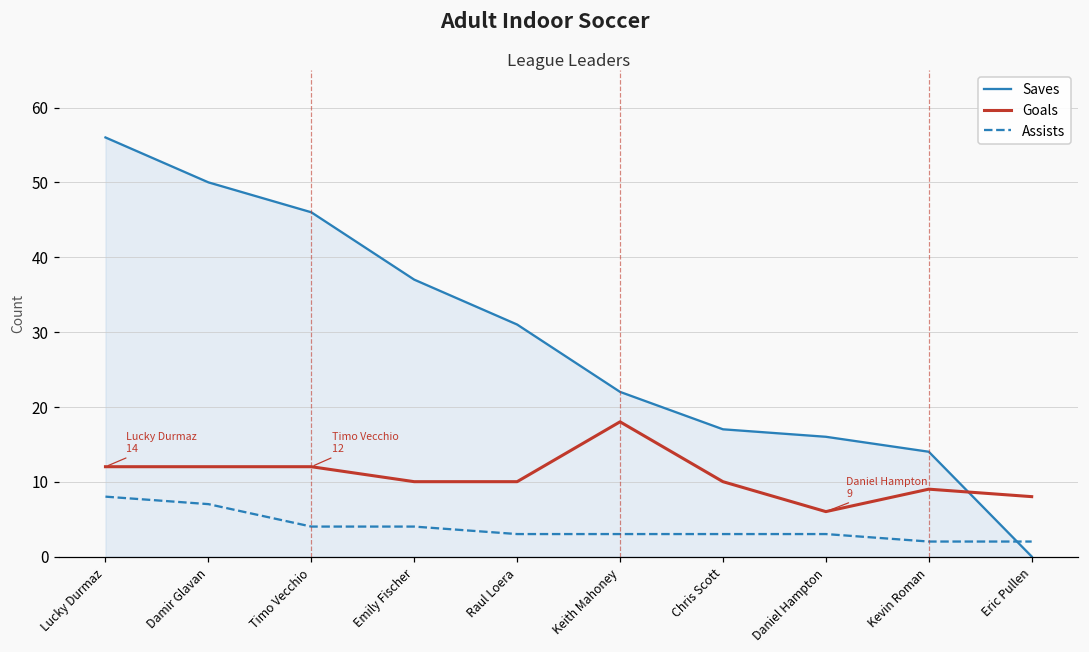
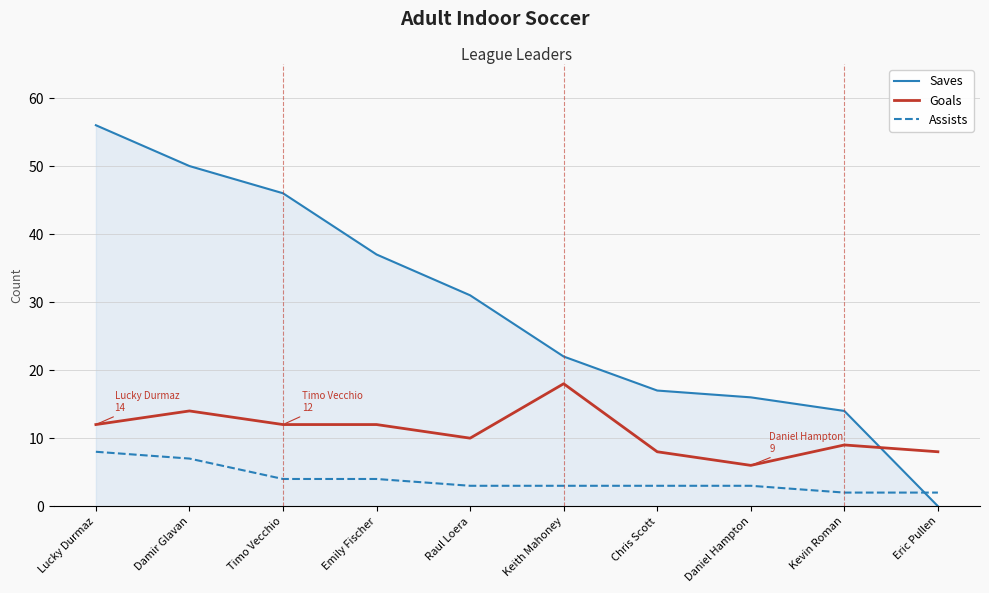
Goals, Damir Glavan: 12 -> 14
Goals, Emily Fischer: 10 -> 12
Goals, Chris Scott: 10 -> 8
